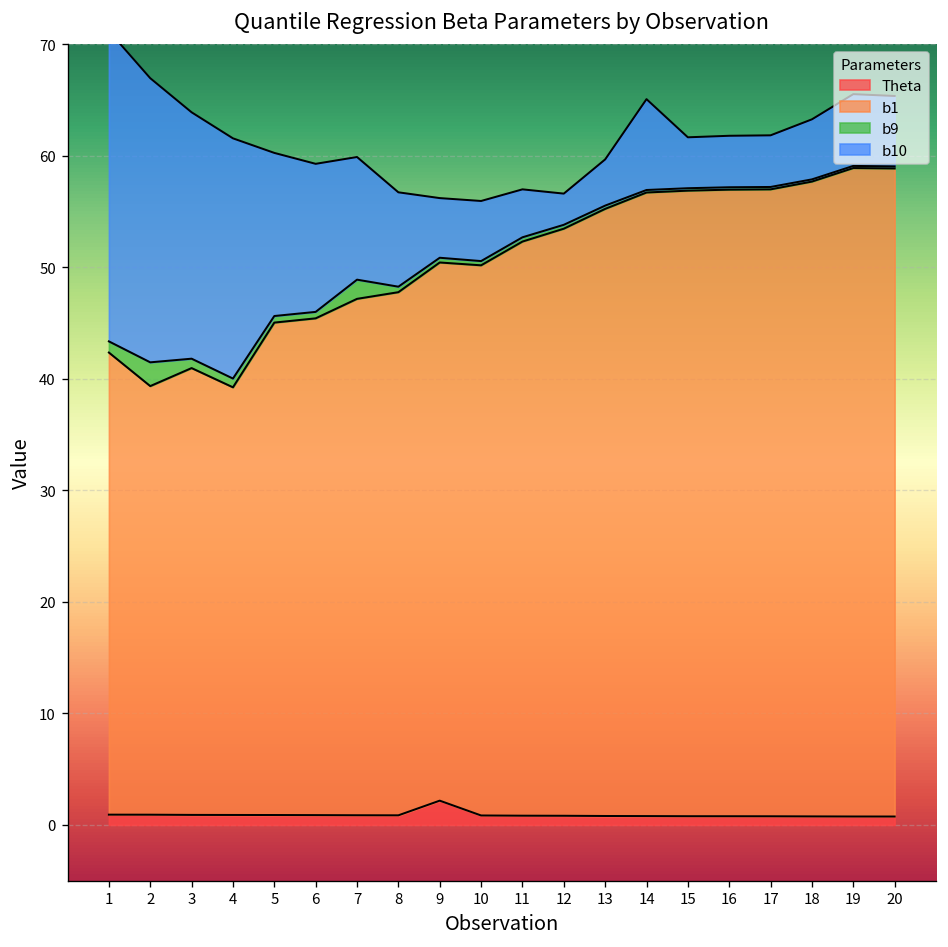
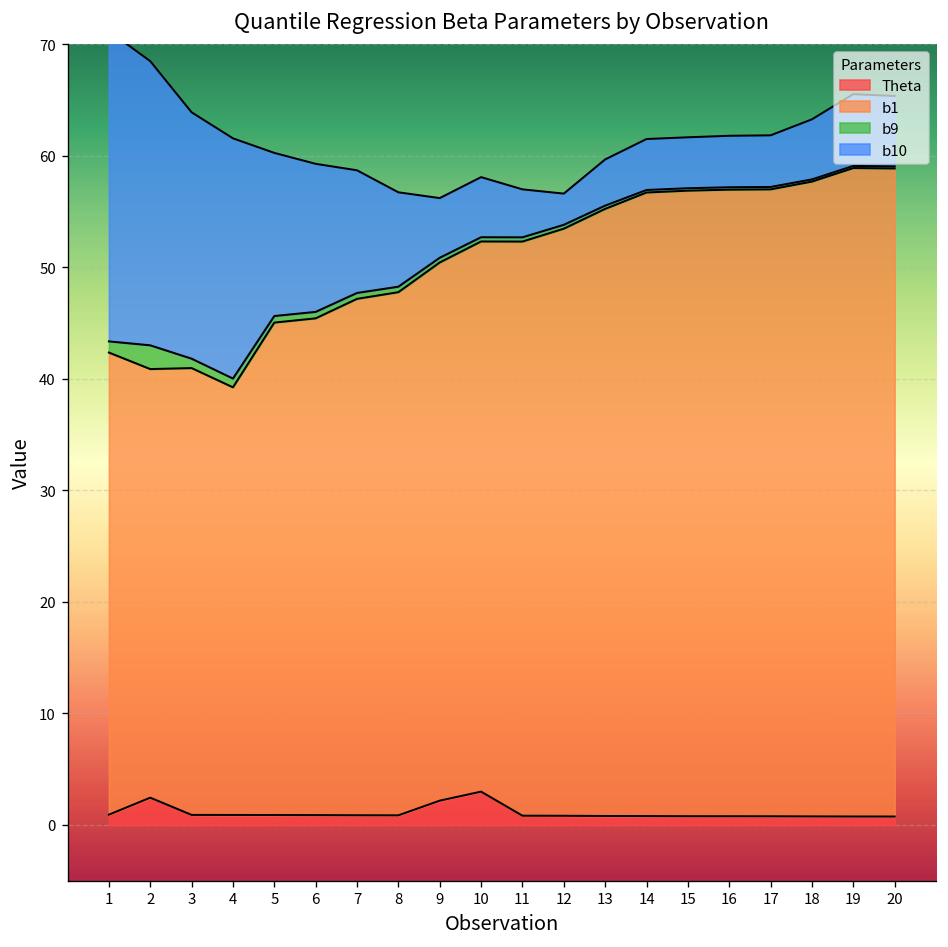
Theta, 2: 1 -> 2
b9, 7: 2 -> 1
Theta, 10: 1 -> 3
b10, 14: 8 -> 5
